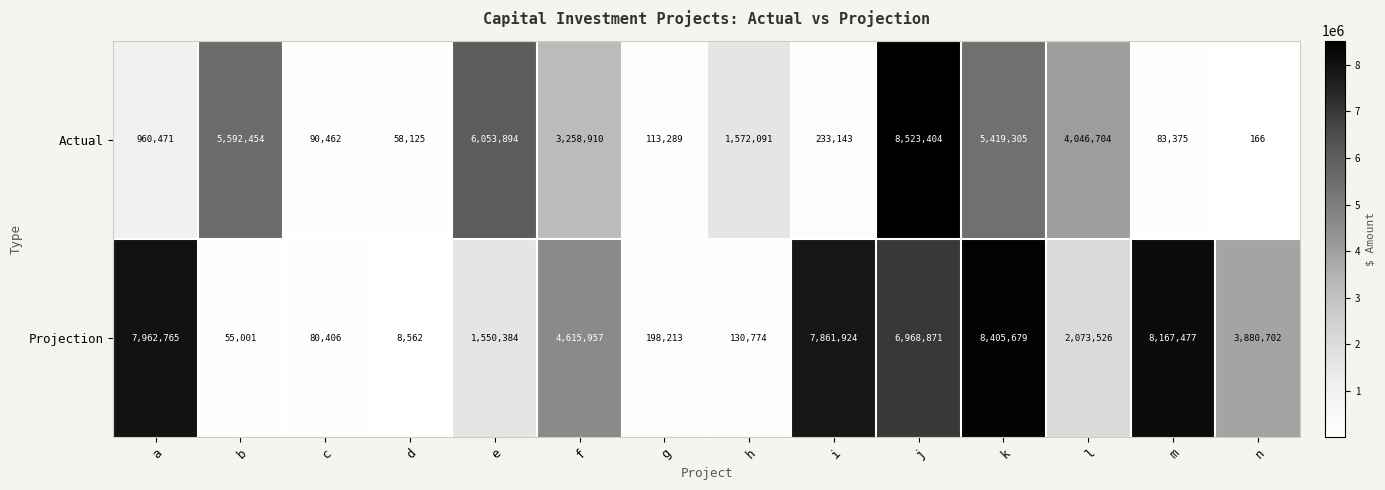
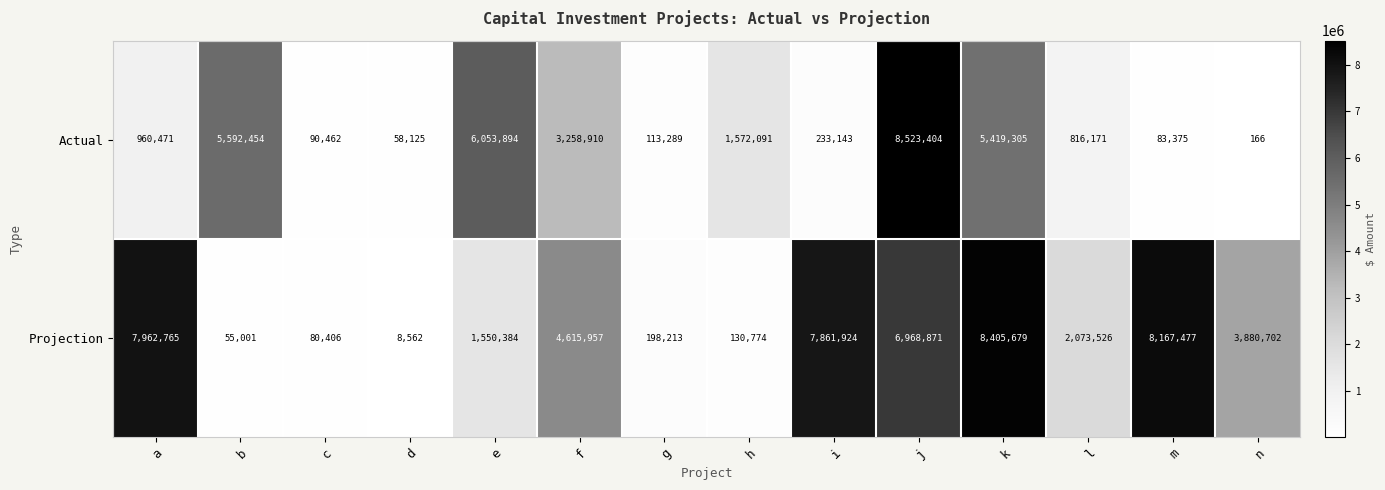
Actual, l: 4,046,704 -> 816,171
